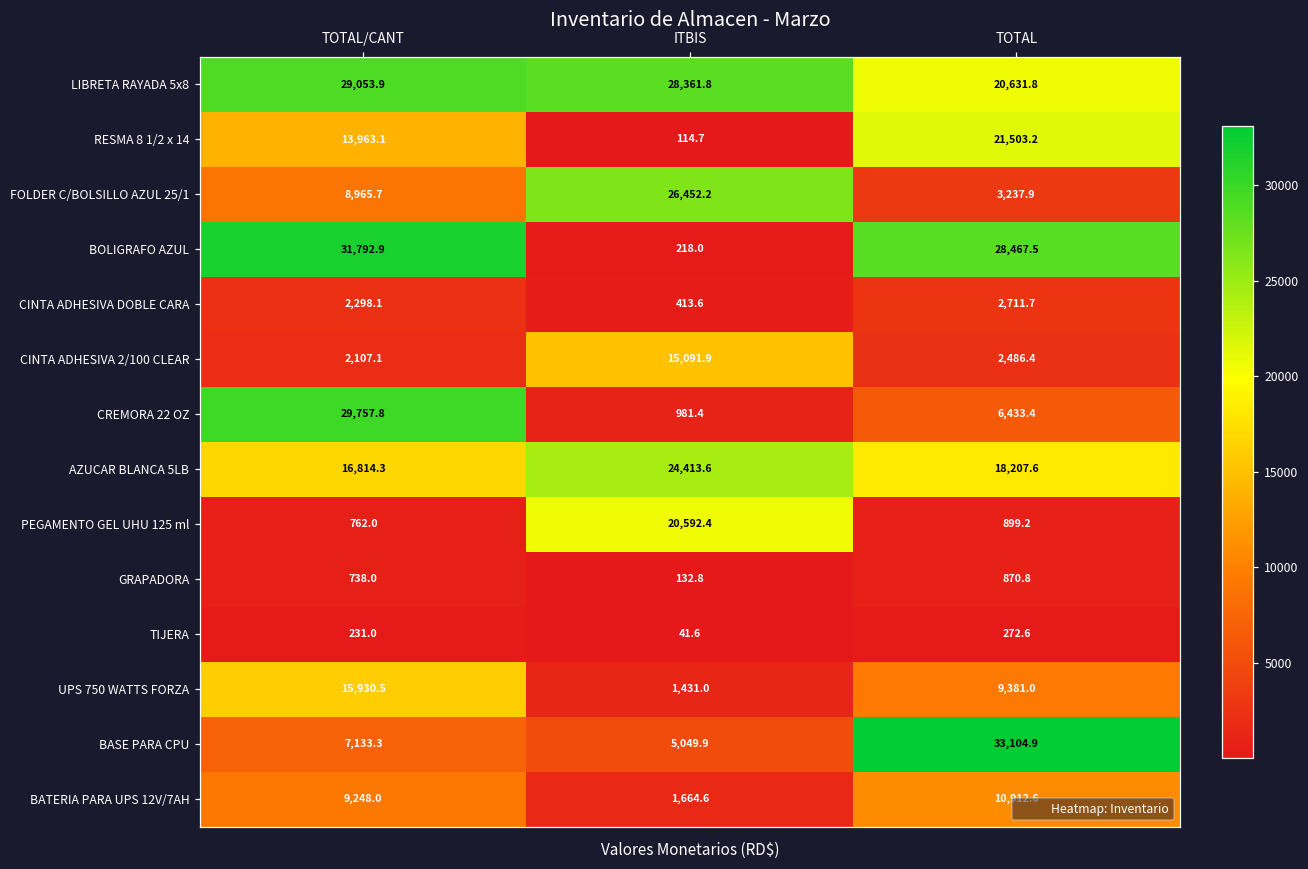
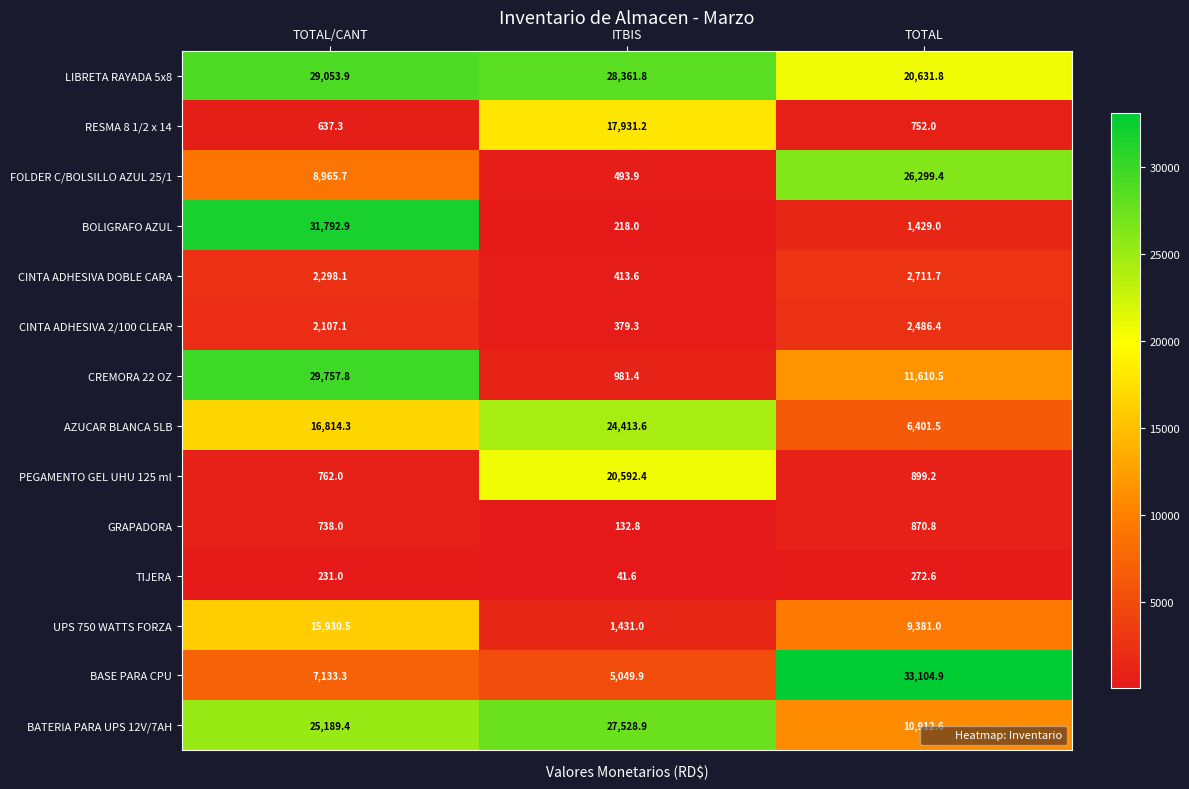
RESMA 8 1/2 x 14, TOTAL/CANT: 13,963.1 -> 637.3
RESMA 8 1/2 x 14, ITBIS: 114.7 -> 17,931.2
RESMA 8 1/2 x 14, TOTAL: 21,503.2 -> 752.0
FOLDER C/BOLSILLO AZUL 25/1, ITBIS: 26,452.2 -> 493.9
FOLDER C/BOLSILLO AZUL 25/1, TOTAL: 3,237.9 -> 26,299.4
BOLIGRAFO AZUL, TOTAL: 28,467.5 -> 1,429.0
CINTA ADHESIVA 2/100 CLEAR, ITBIS: 15,091.9 -> 379.3
CREMORA 22 OZ, TOTAL: 6,433.4 -> 11,610.5
AZUCAR BLANCA 5LB, TOTAL: 18,207.6 -> 6,401.5
BATERIA PARA UPS 12V/7AH, TOTAL/CANT: 9,248.0 -> 25,189.4
BATERIA PARA UPS 12V/7AH, ITBIS: 1,664.6 -> 27,528.9
